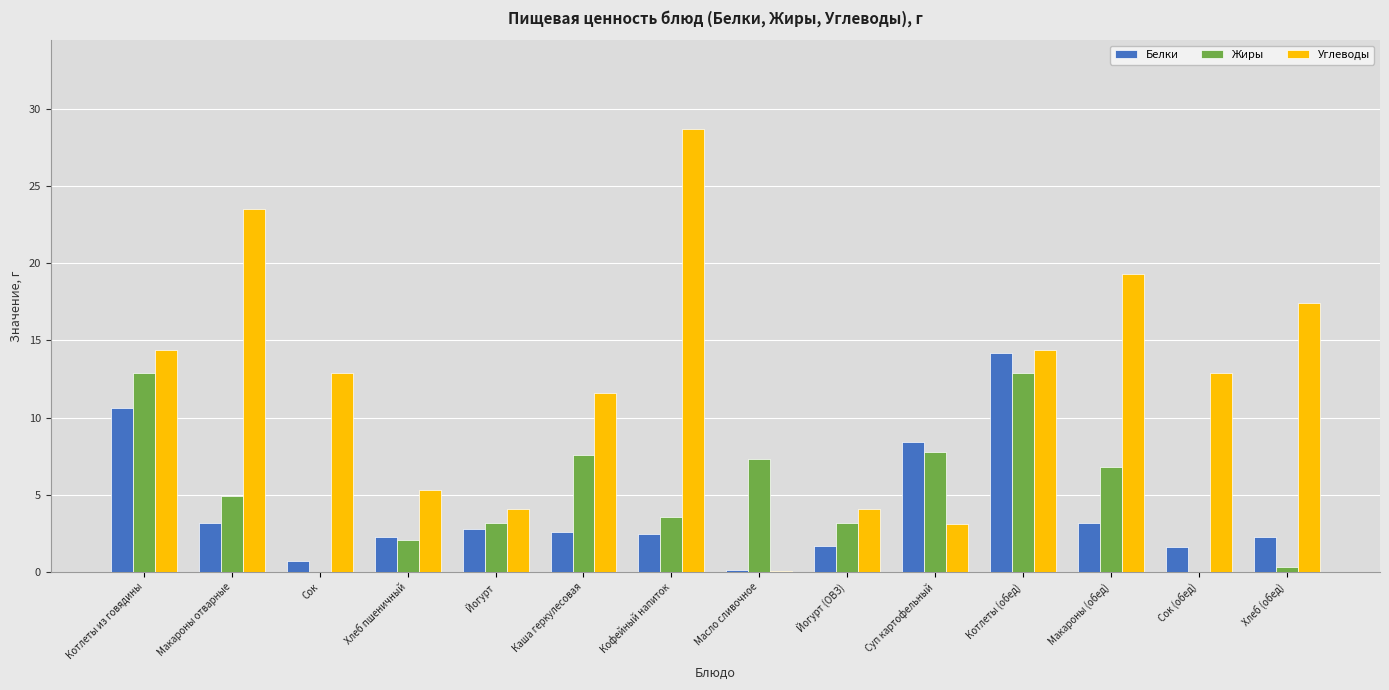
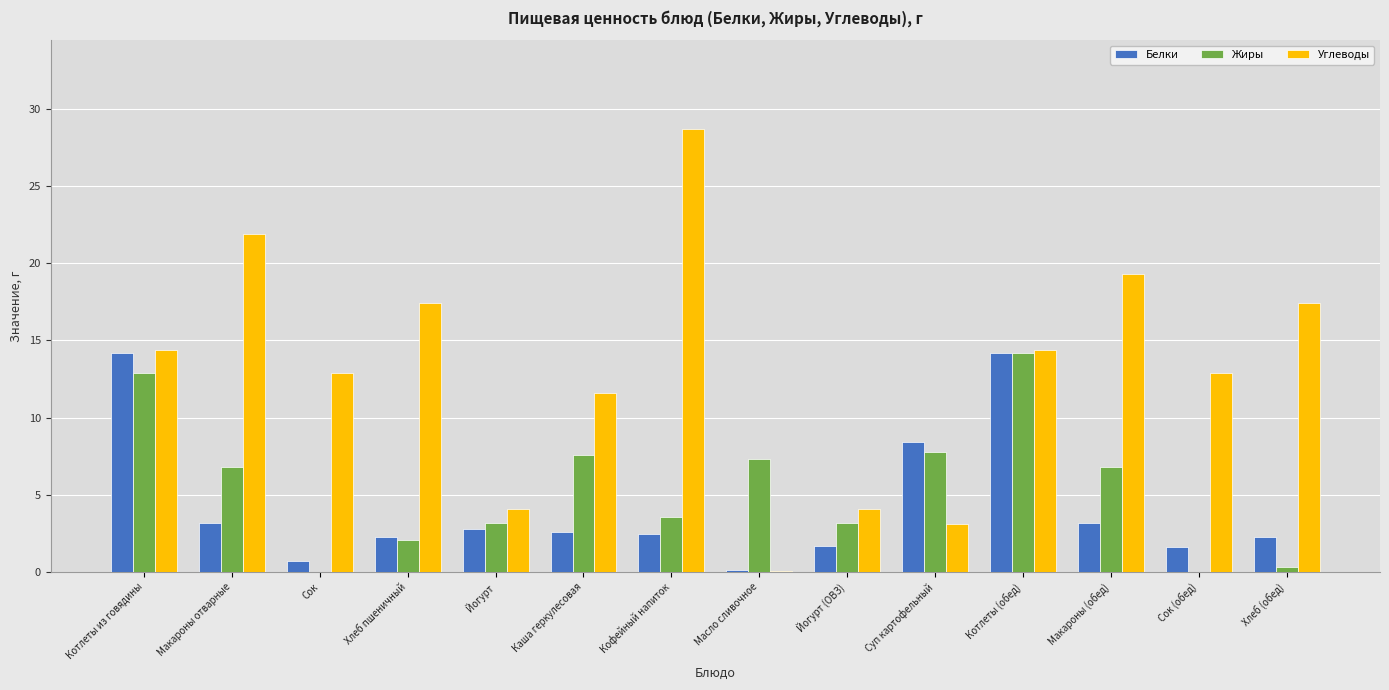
Белки, Котлеты из говядины: 10.6 -> 14.2
Жиры, Макароны отварные: 4.9 -> 6.8
Углеводы, Макароны отварные: 23.5 -> 21.9
Углеводы, Хлеб пшеничный: 5.3 -> 17.4
Жиры, Котлеты (обед): 12.9 -> 14.2
